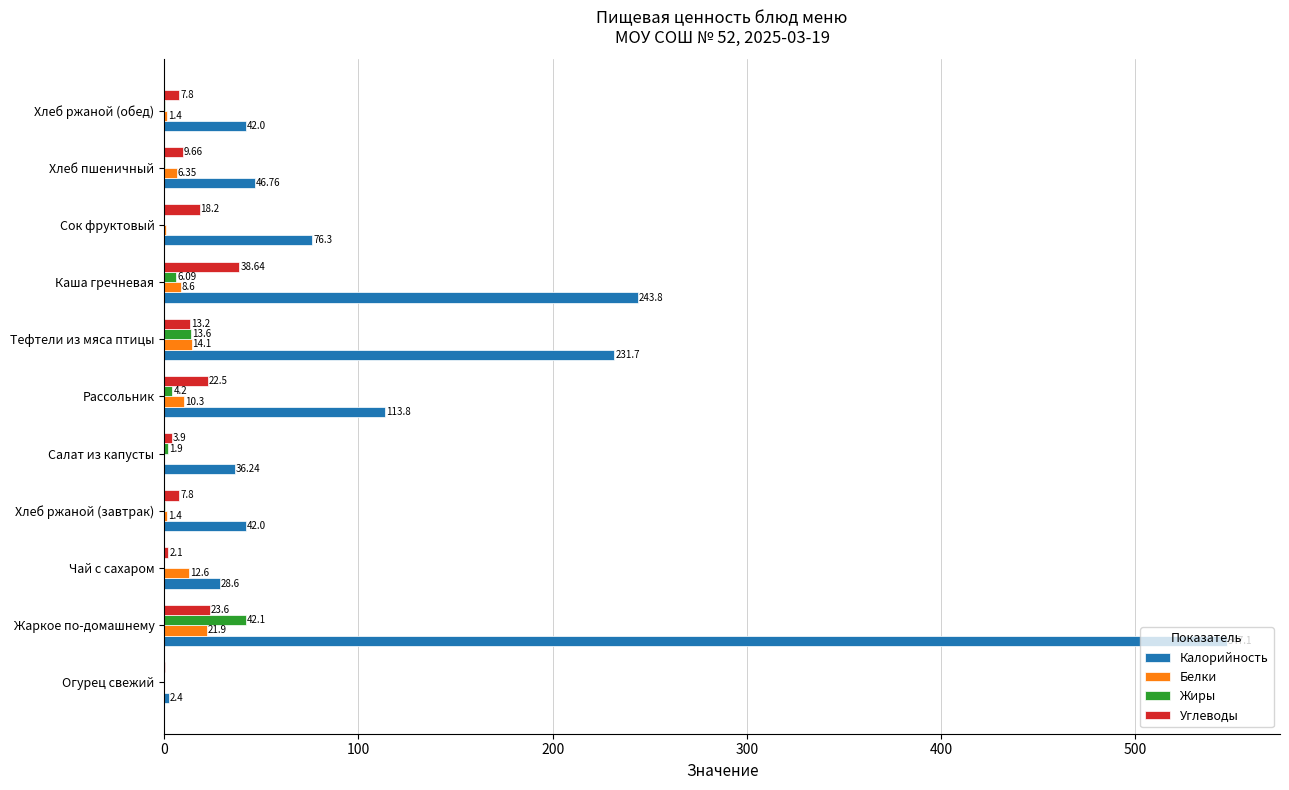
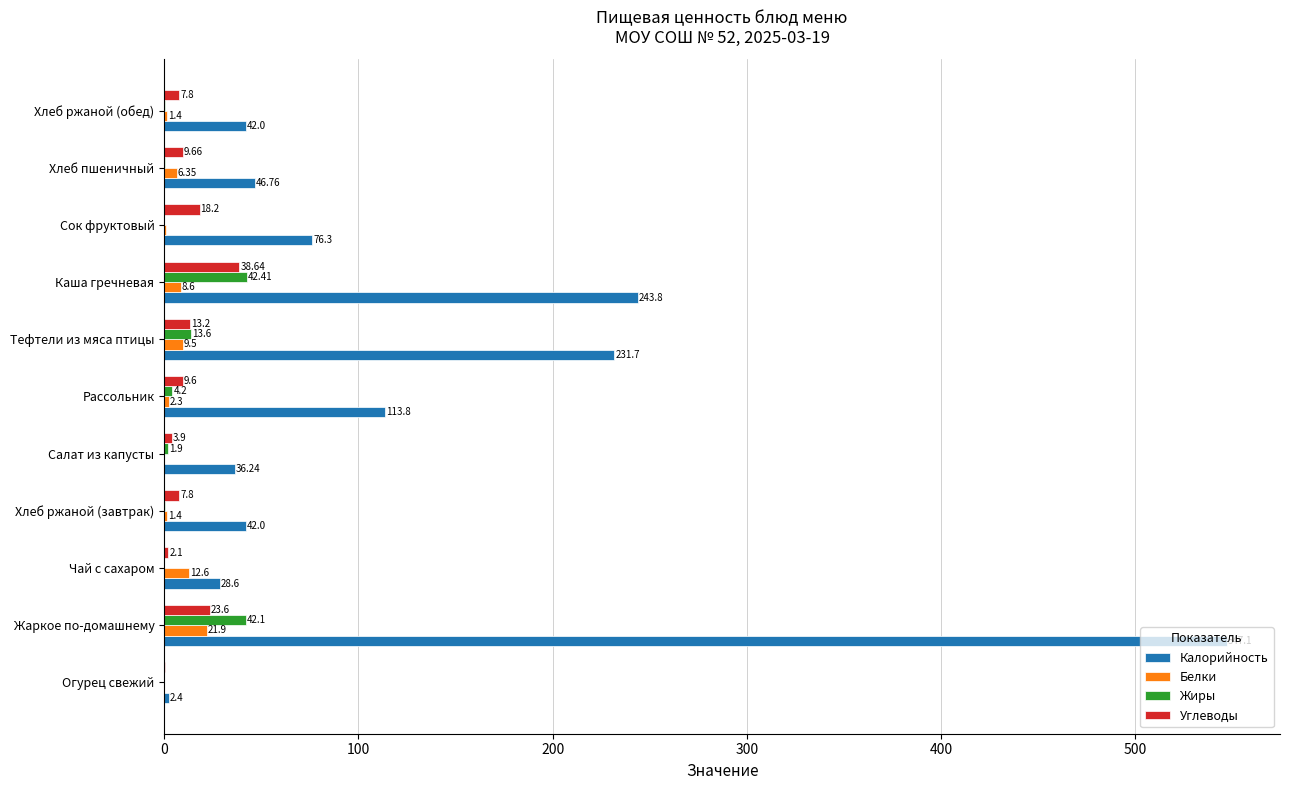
Жиры, Каша гречневая: 6.09 -> 42.41
Белки, Тефтели из мяса птицы: 14.1 -> 9.5
Углеводы, Рассольник: 22.5 -> 9.6
Белки, Рассольник: 10.3 -> 2.3
